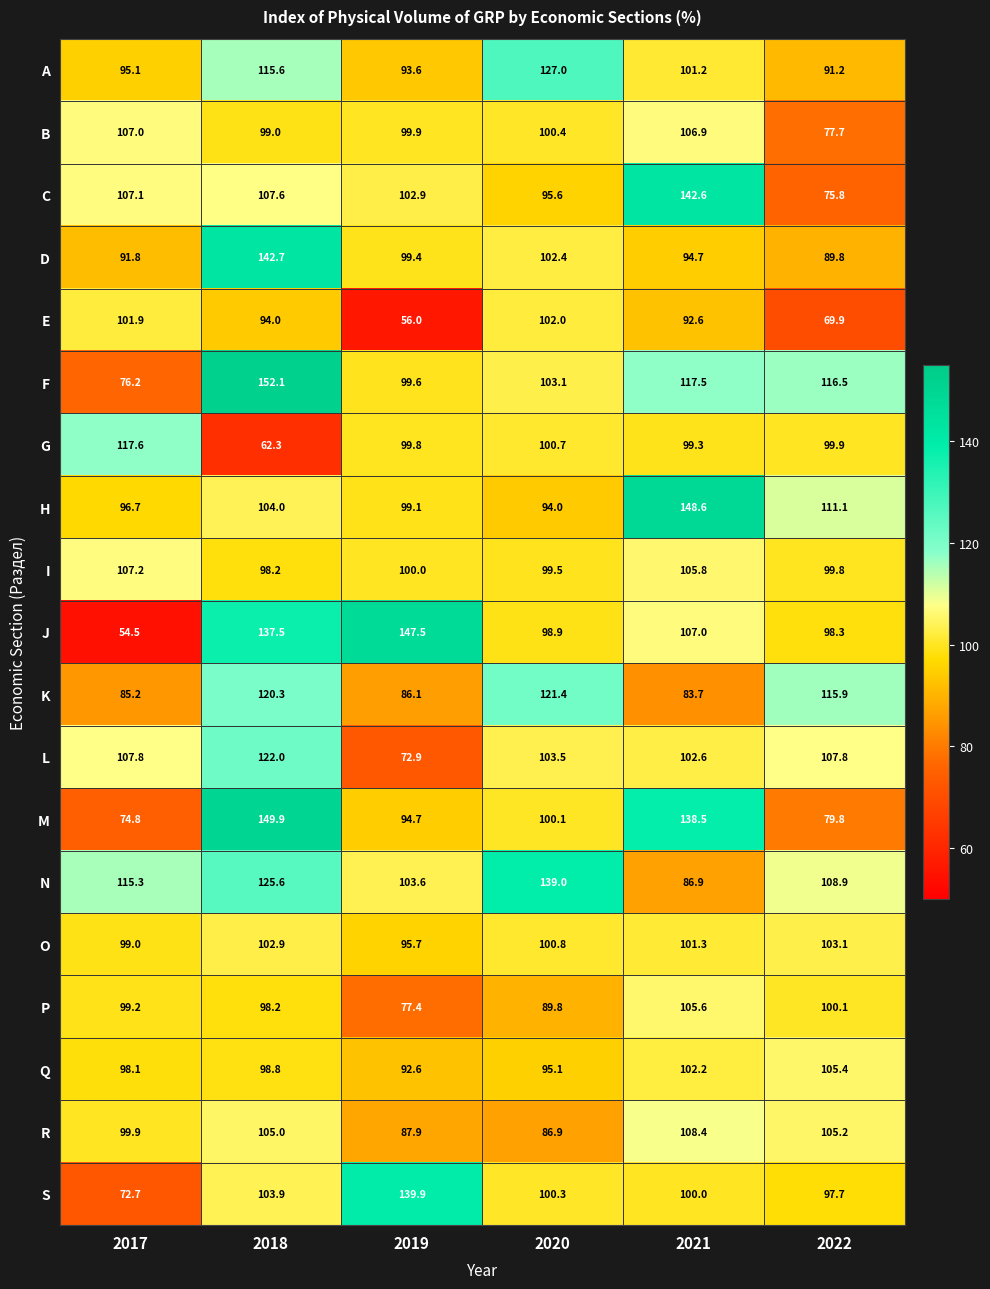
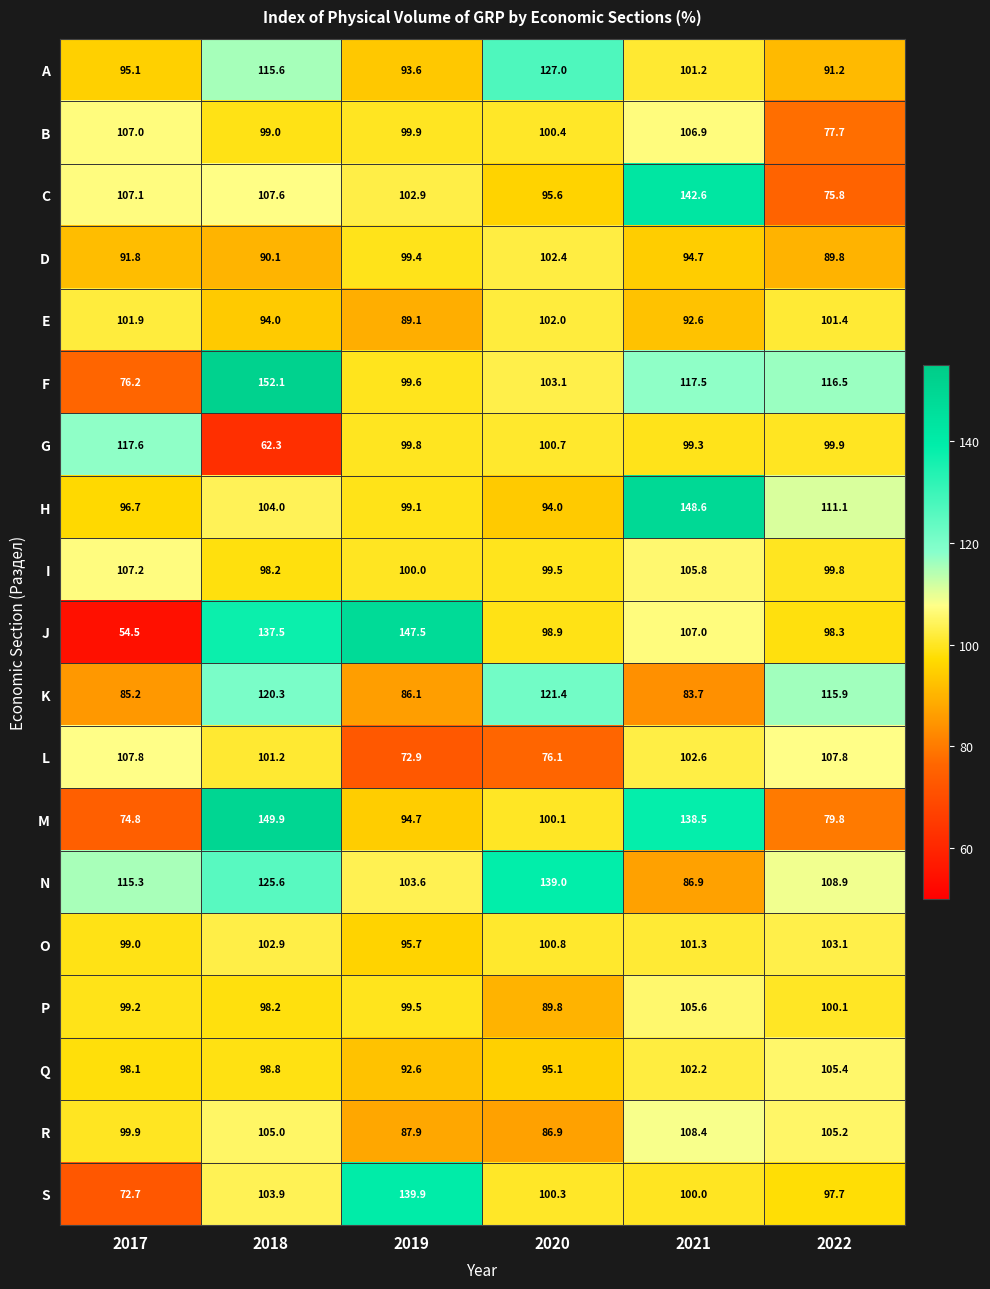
D, 2018: 142.7 -> 90.1
E, 2019: 56.0 -> 89.1
E, 2022: 69.9 -> 101.4
L, 2018: 122.0 -> 101.2
L, 2020: 103.5 -> 76.1
P, 2019: 77.4 -> 99.5
